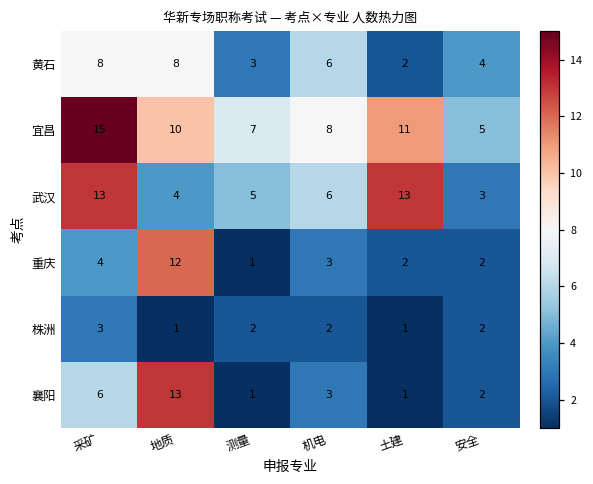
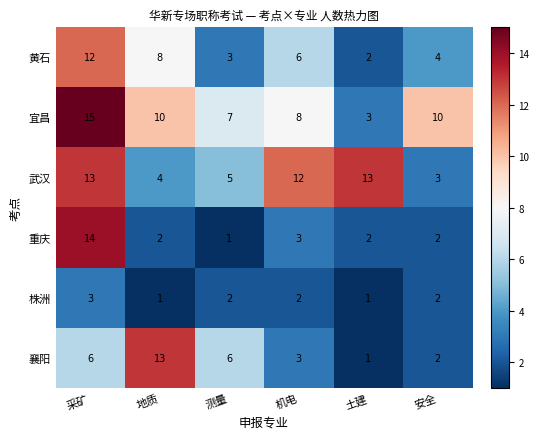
黄石, 采矿: 8 -> 12
宜昌, 土建: 11 -> 3
宜昌, 安全: 5 -> 10
武汉, 机电: 6 -> 12
重庆, 采矿: 4 -> 14
重庆, 地质: 12 -> 2
襄阳, 测量: 1 -> 6
